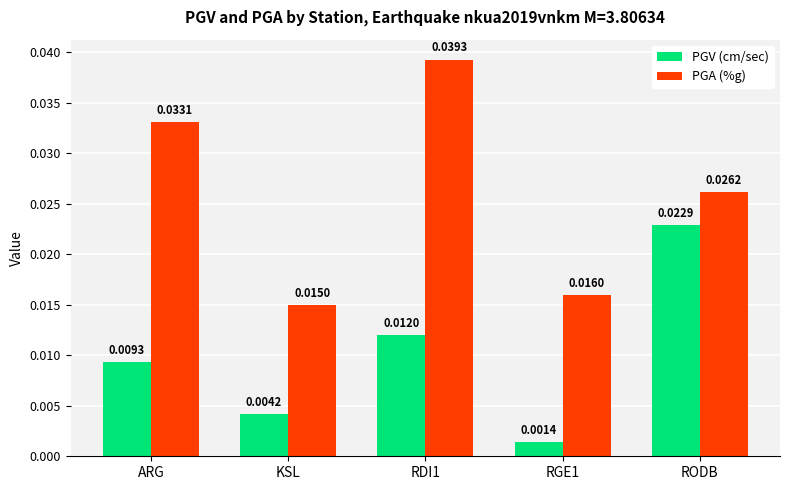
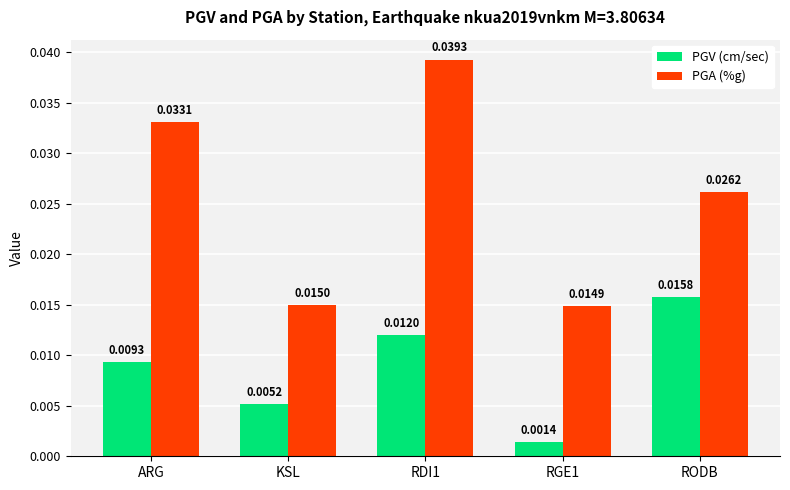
PGV (cm/sec), KSL: 0.0042 -> 0.0052
PGA (%g), RGE1: 0.0160 -> 0.0149
PGV (cm/sec), RODB: 0.0229 -> 0.0158
